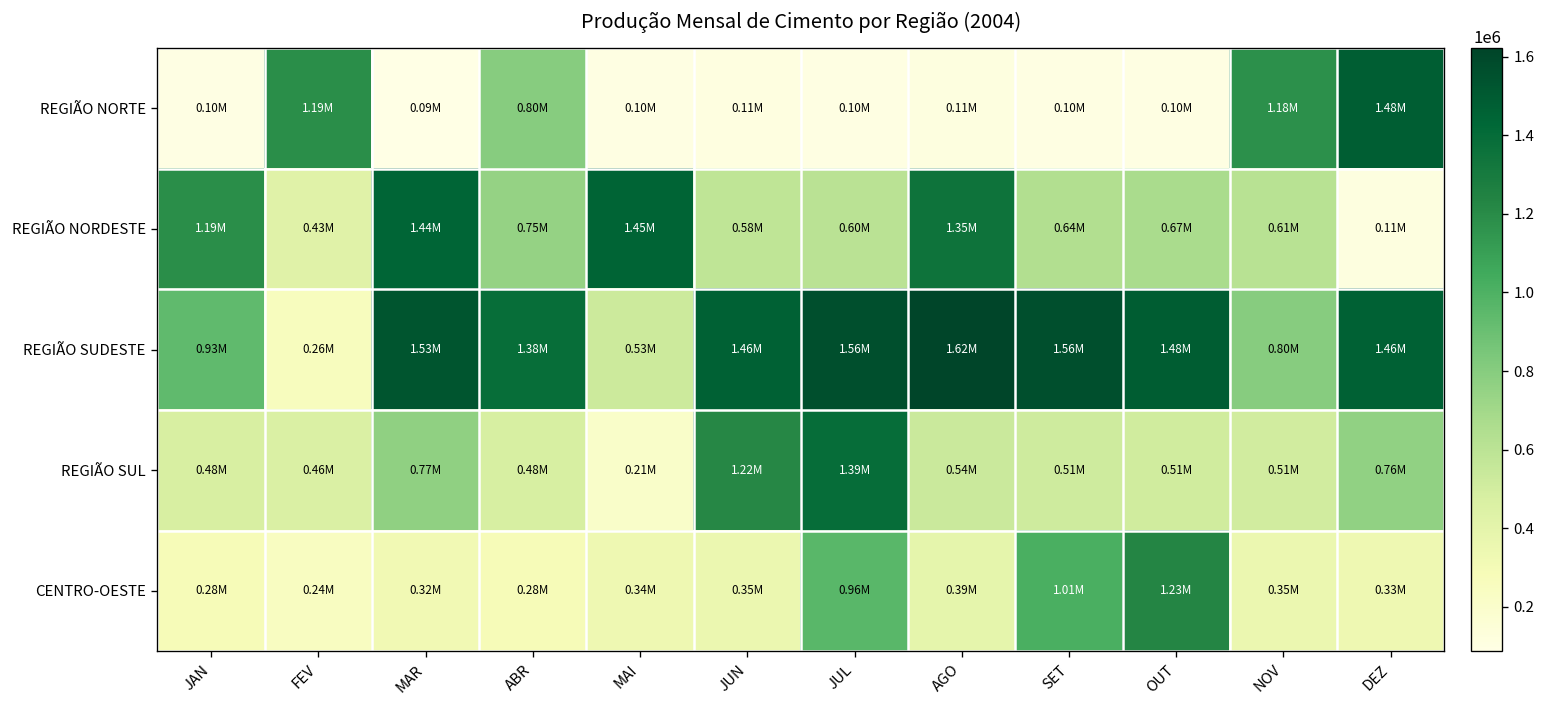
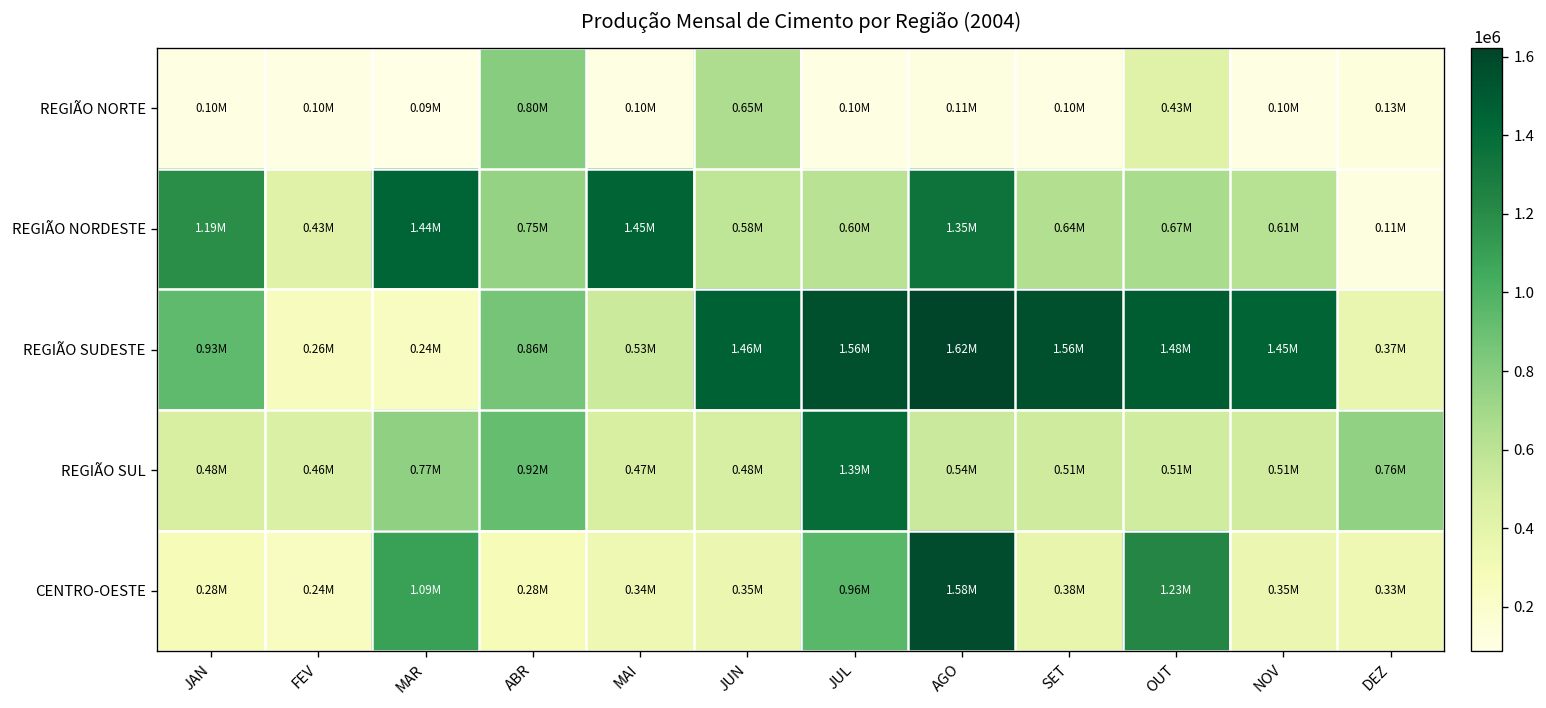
REGIÃO NORTE, FEV: 1.19M -> 0.10M
REGIÃO NORTE, JUN: 0.11M -> 0.65M
REGIÃO NORTE, OUT: 0.10M -> 0.43M
REGIÃO NORTE, NOV: 1.18M -> 0.10M
REGIÃO NORTE, DEZ: 1.48M -> 0.13M
REGIÃO SUDESTE, MAR: 1.53M -> 0.24M
REGIÃO SUDESTE, ABR: 1.38M -> 0.86M
REGIÃO SUDESTE, NOV: 0.80M -> 1.45M
REGIÃO SUDESTE, DEZ: 1.46M -> 0.37M
REGIÃO SUL, ABR: 0.48M -> 0.92M
REGIÃO SUL, MAI: 0.21M -> 0.47M
REGIÃO SUL, JUN: 1.22M -> 0.48M
CENTRO-OESTE, MAR: 0.32M -> 1.09M
CENTRO-OESTE, AGO: 0.39M -> 1.58M
CENTRO-OESTE, SET: 1.01M -> 0.38M
